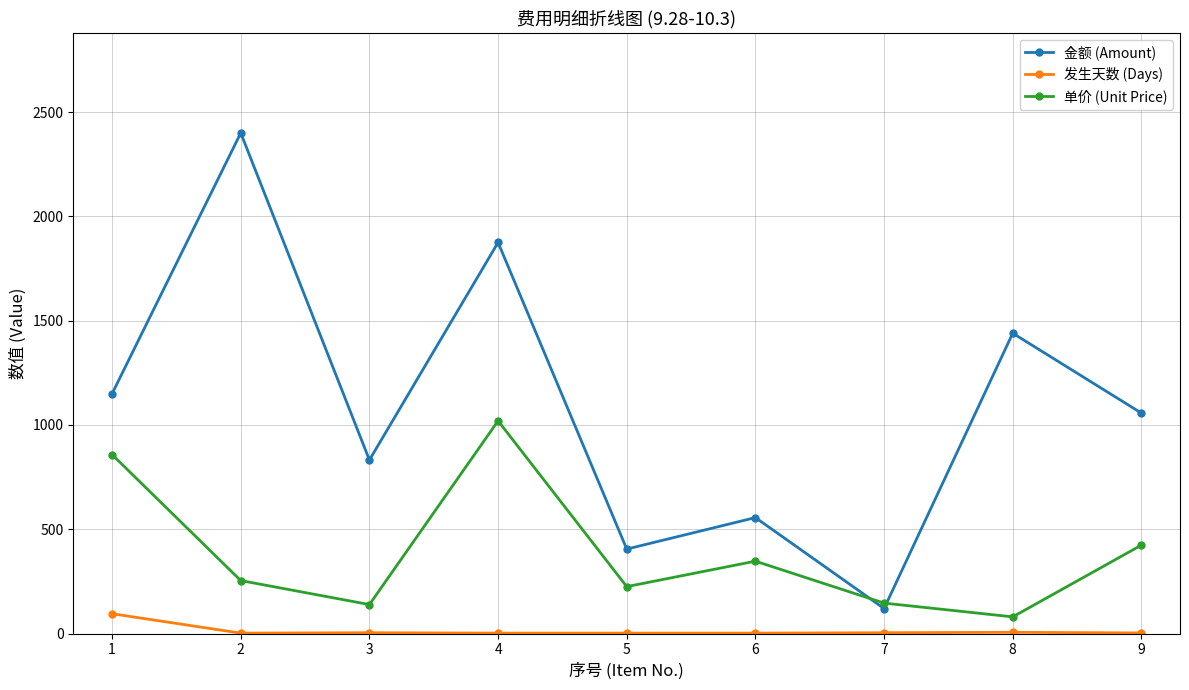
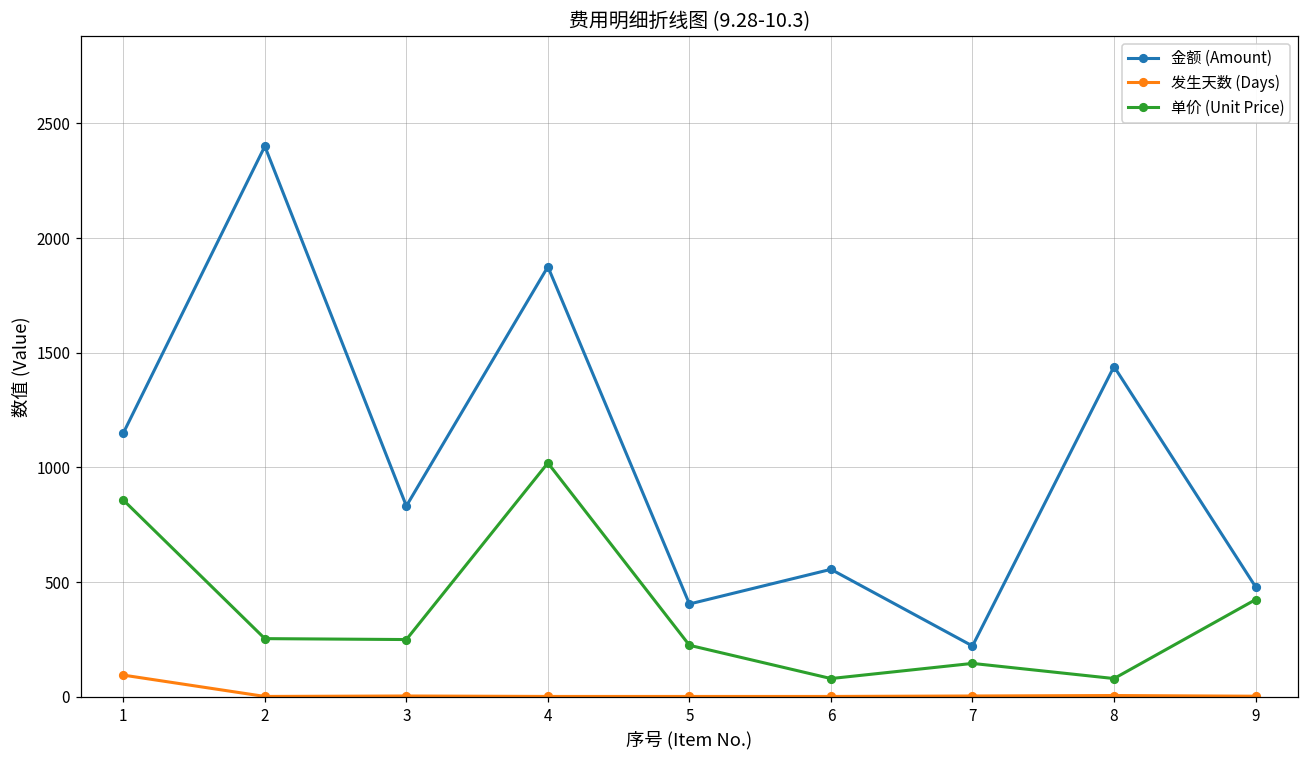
单价 (Unit Price), 3: 140 -> 250
单价 (Unit Price), 6: 350 -> 80
金额 (Amount), 7: 120 -> 220
金额 (Amount), 9: 1060 -> 480
